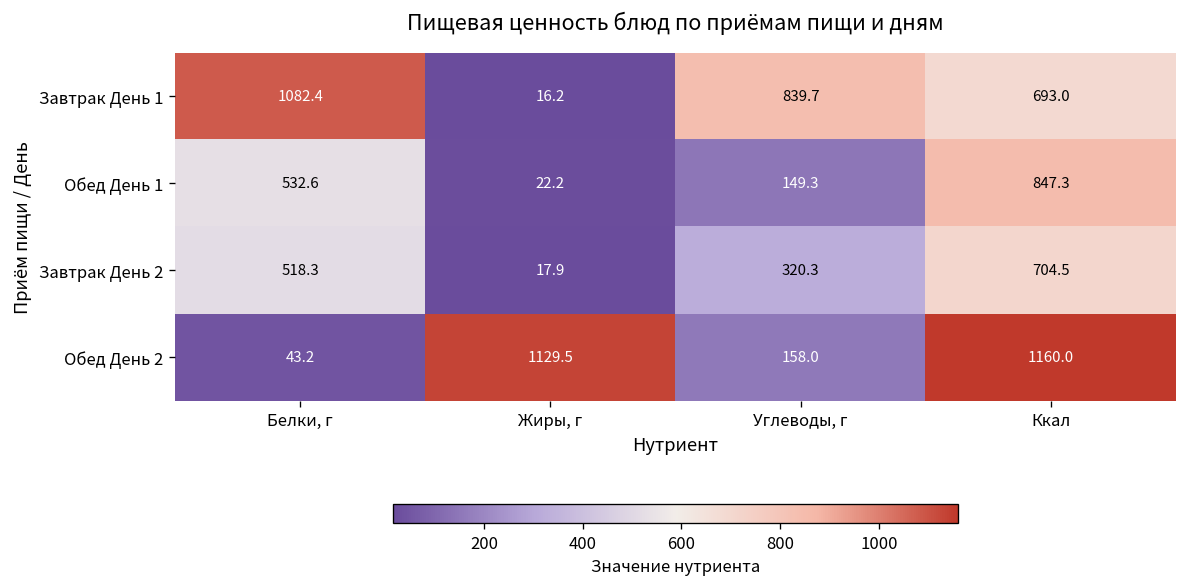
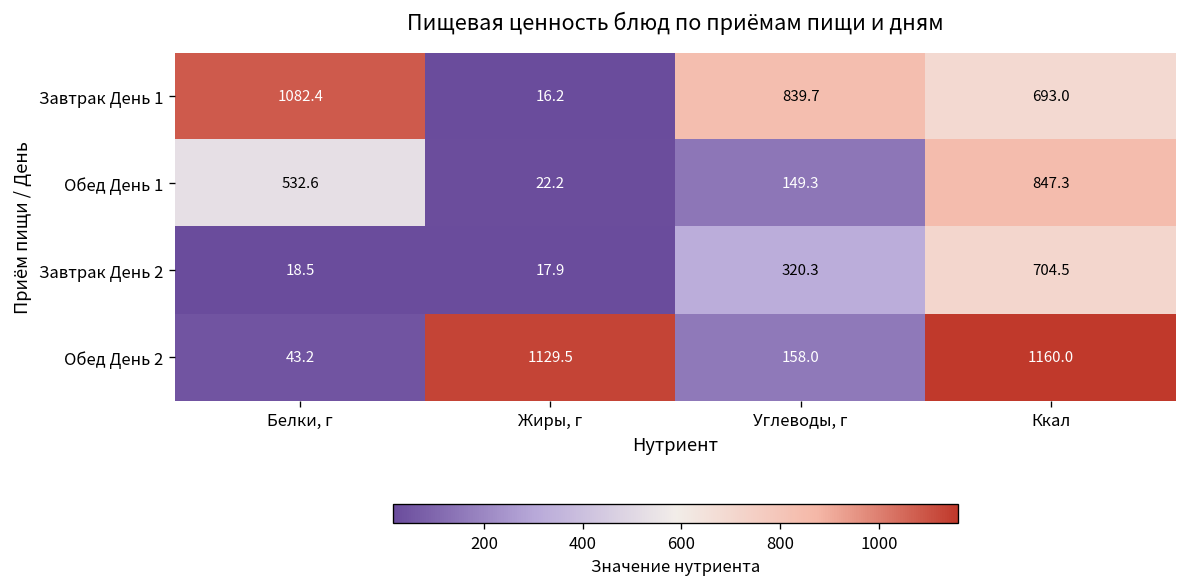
Завтрак День 2, Белки, г: 518.3 -> 18.5
